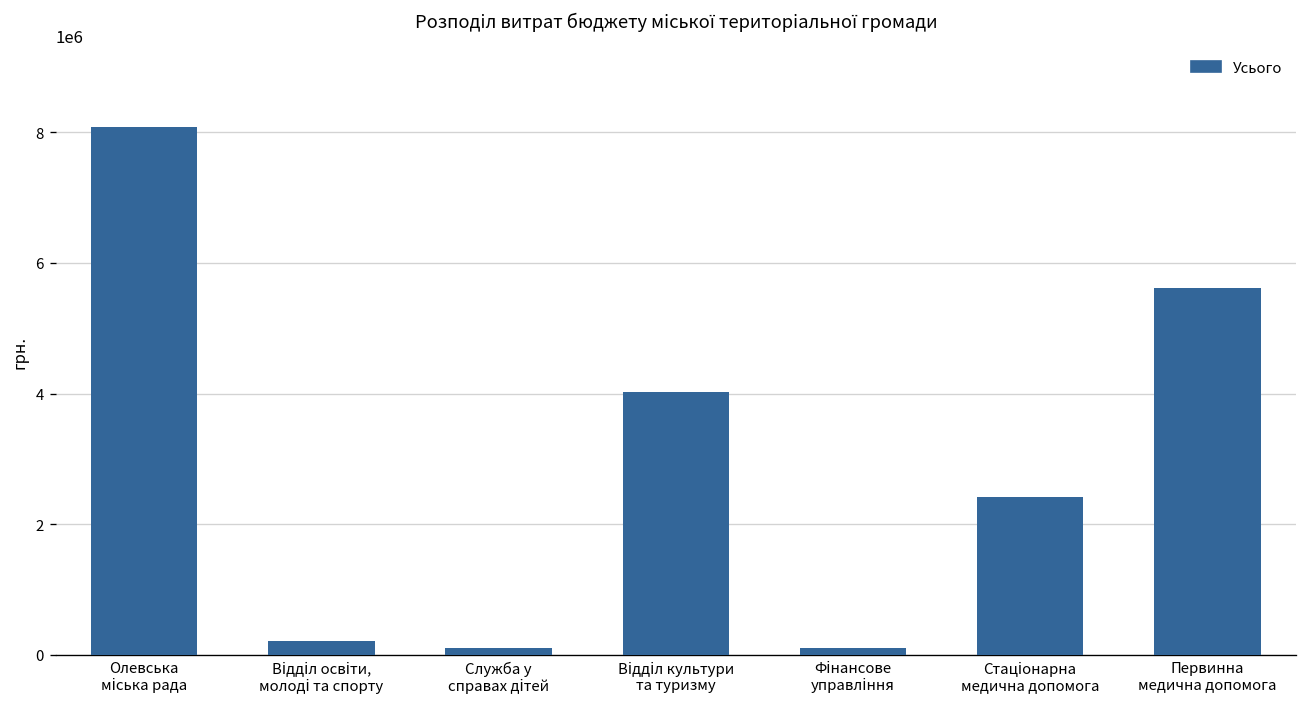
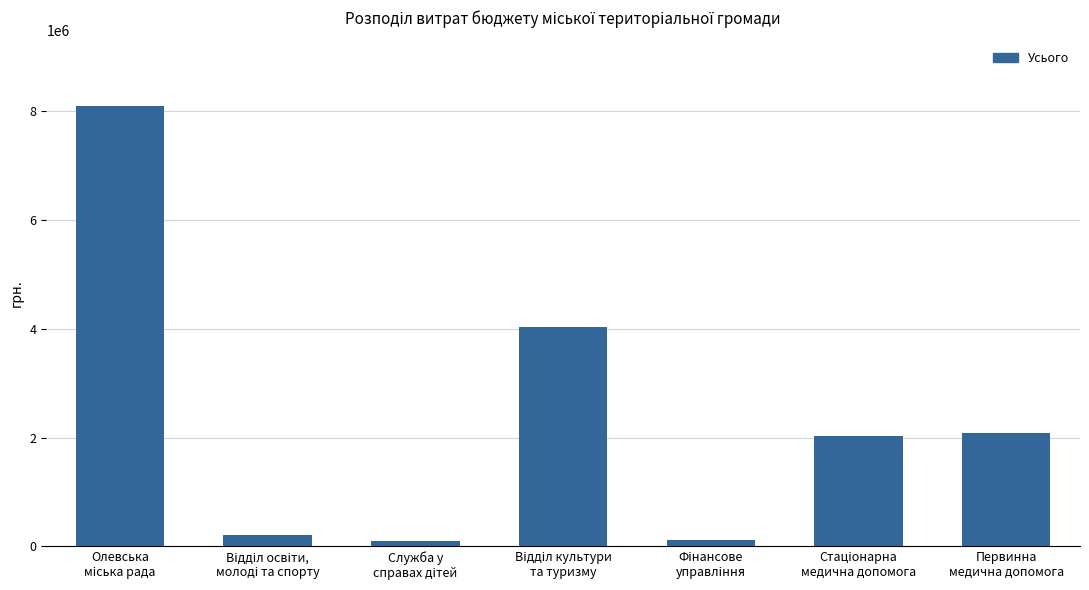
Стаціонарна медична допомога: 2400000 -> 2000000
Первинна медична допомога: 5600000 -> 2100000
